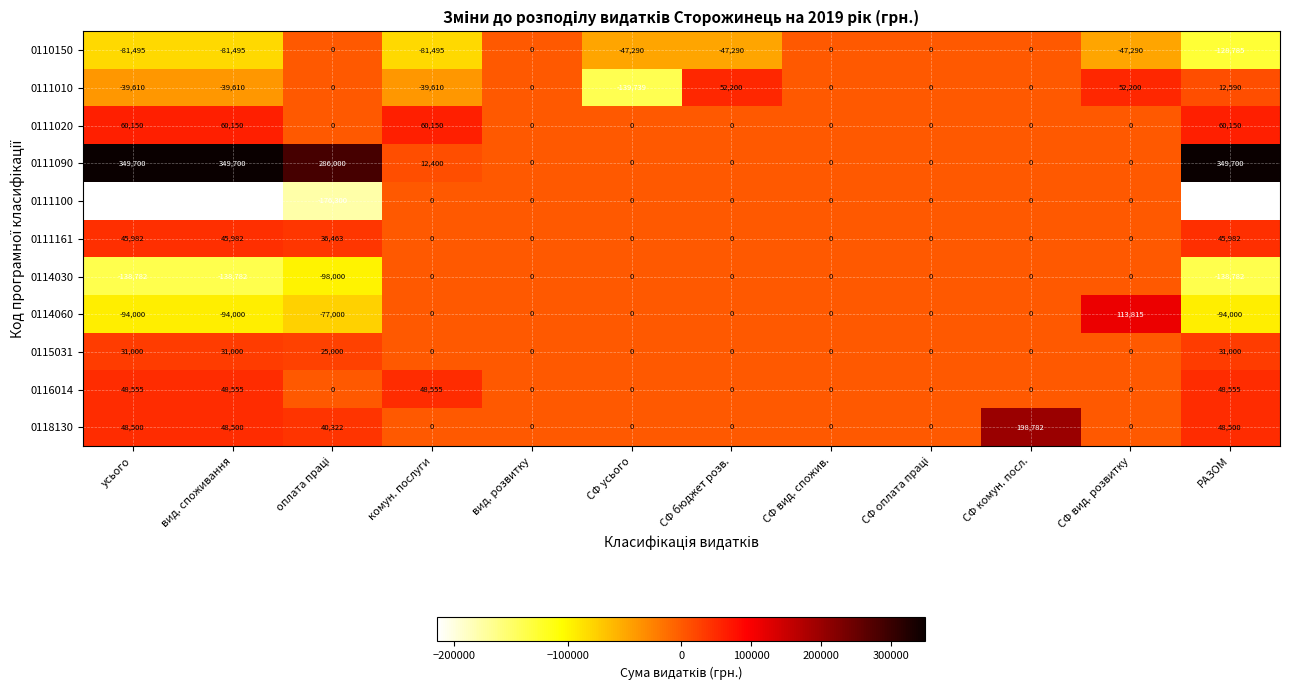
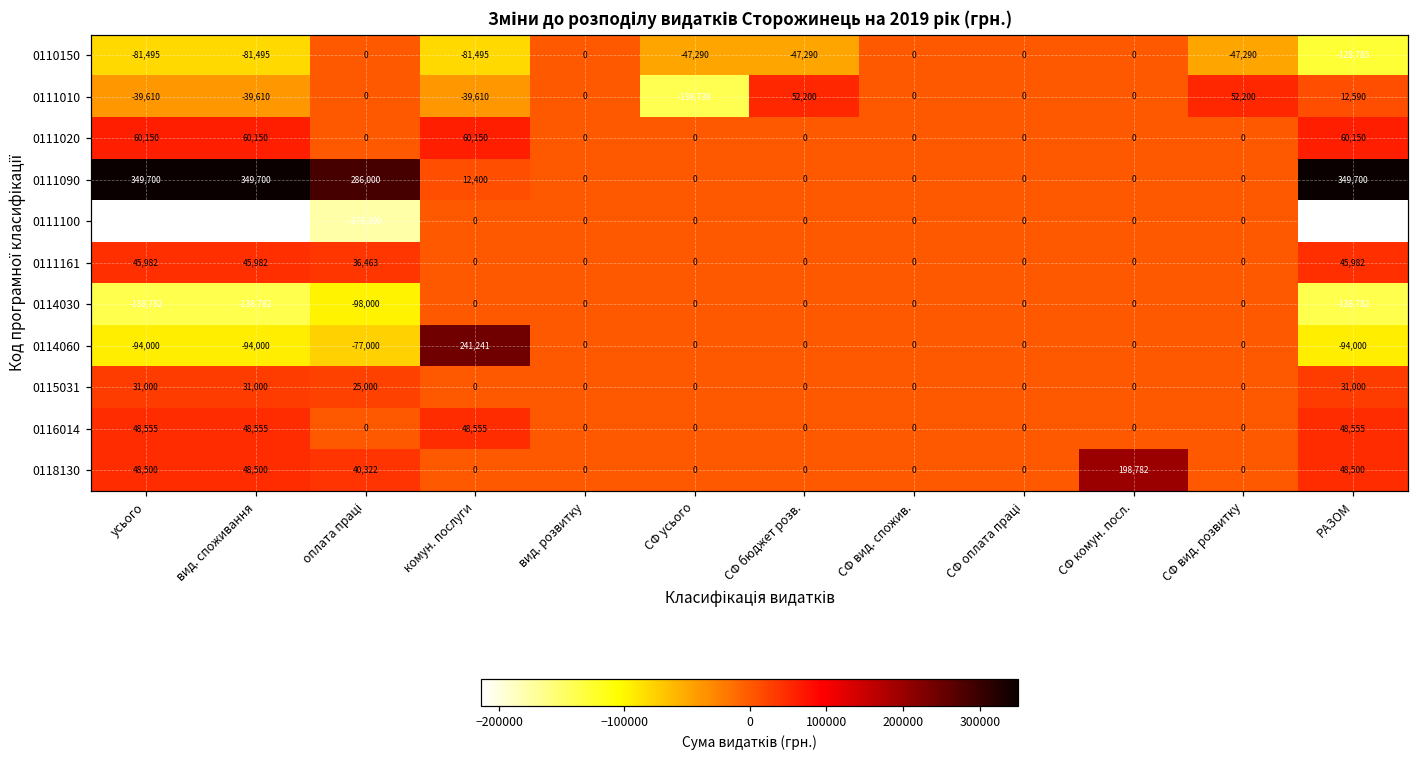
0114060, комун. послуги: 0 -> 241,241
0114060, СФ вид. розвитку: 113,815 -> 0
